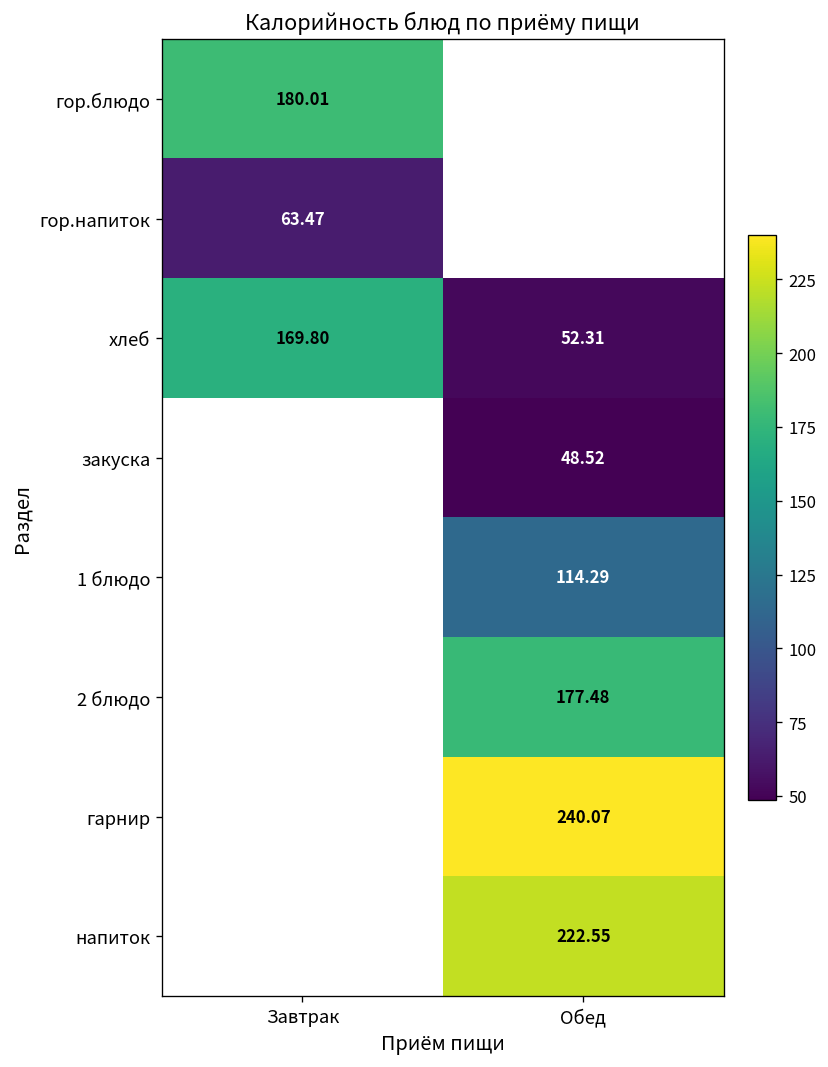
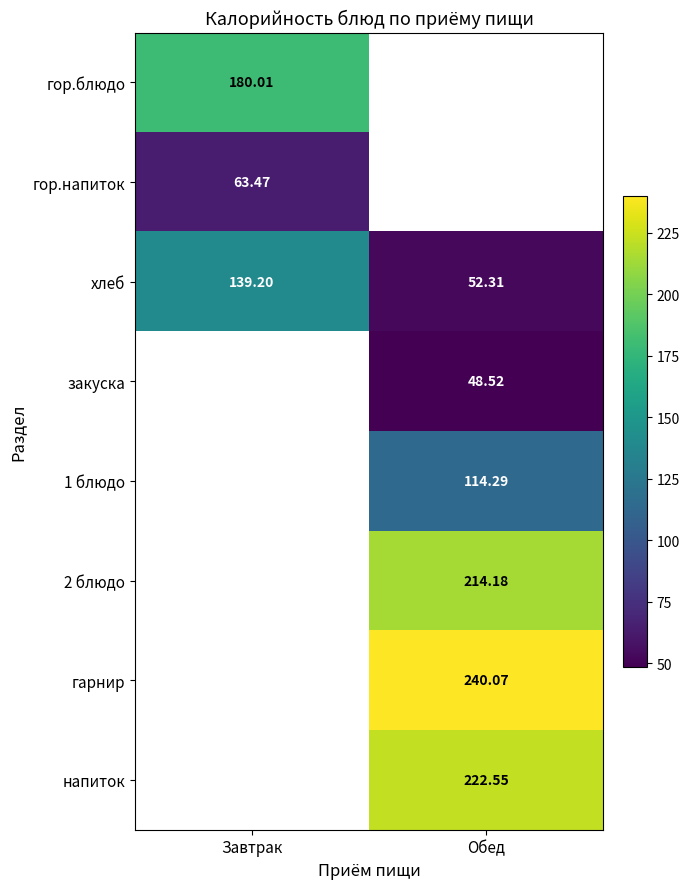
хлеб, Завтрак: 169.80 -> 139.20
2 блюдо, Обед: 177.48 -> 214.18
